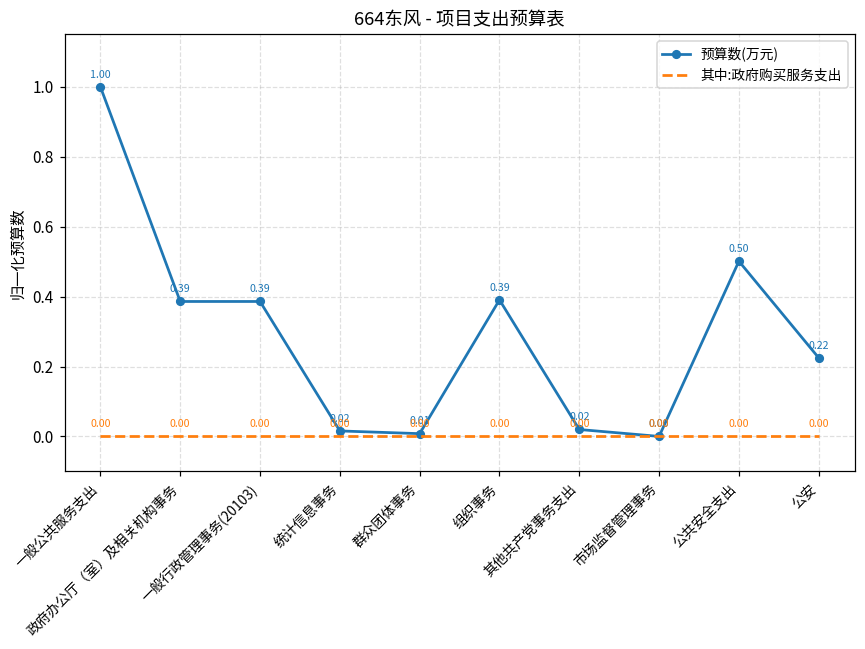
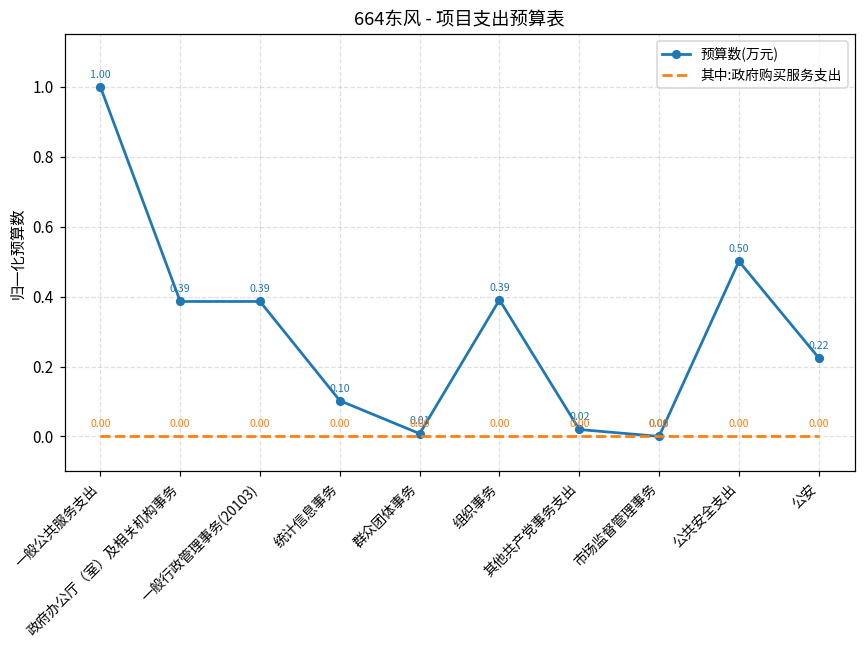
预算数(万元), 统计信息事务: 0.02 -> 0.10
